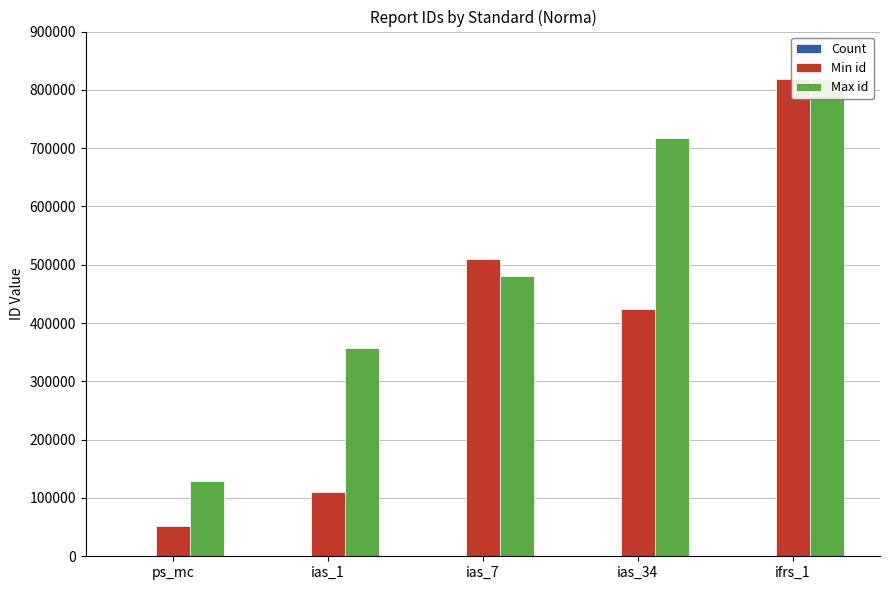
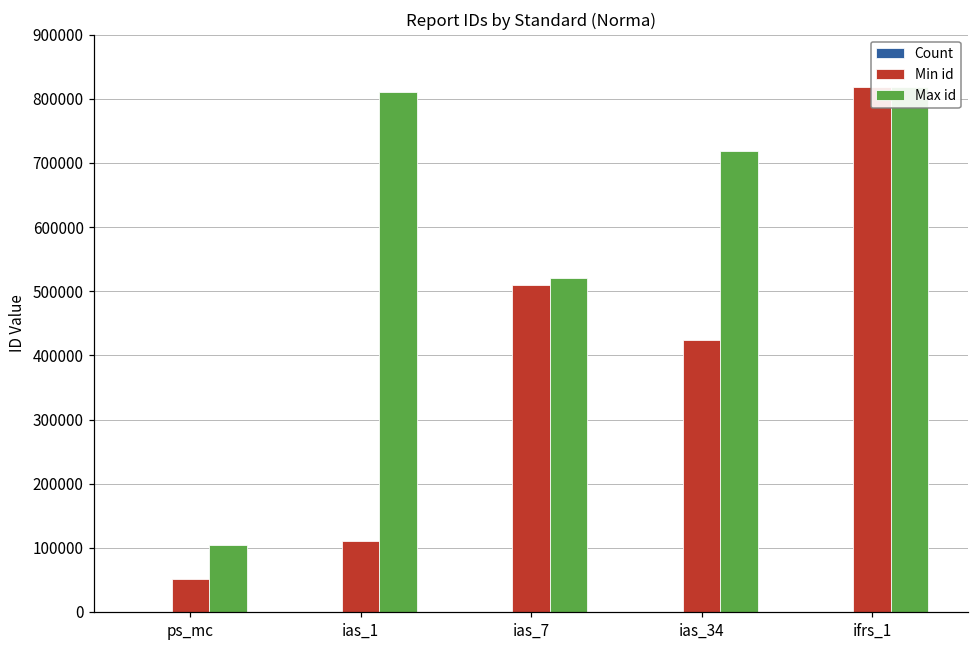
Max id, ps_mc: 130000 -> 110000
Max id, ias_1: 360000 -> 810000
Max id, ias_7: 480000 -> 520000
